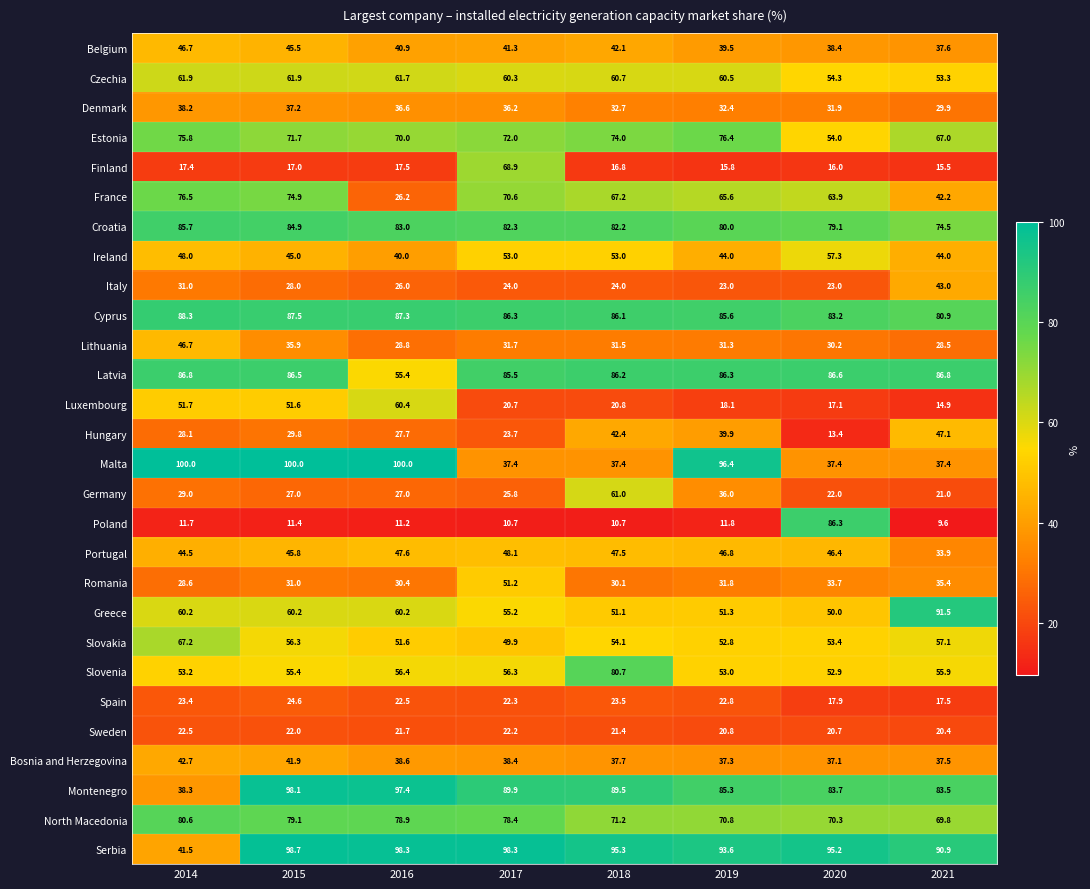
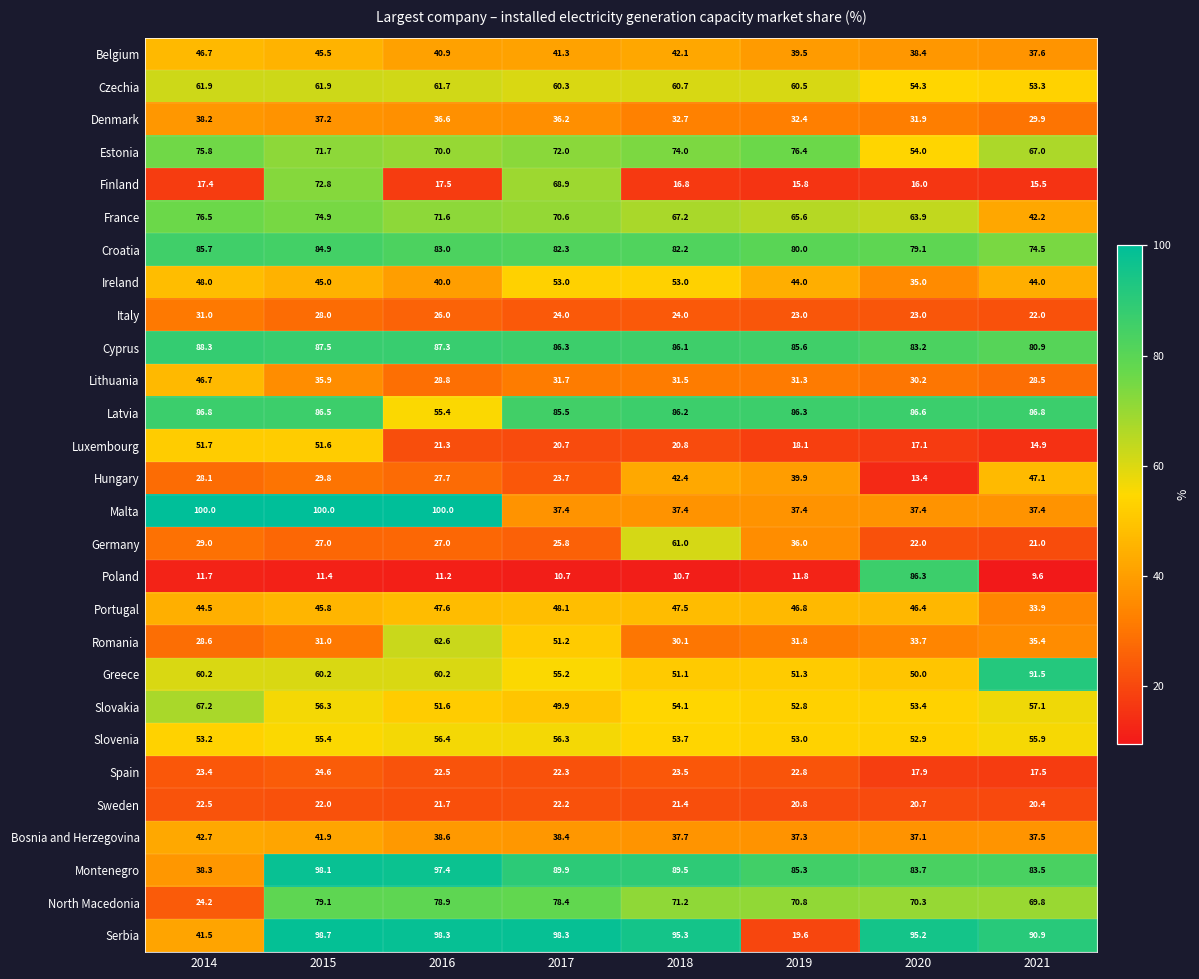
Finland, 2015: 17.0 -> 72.8
France, 2016: 26.2 -> 71.6
Ireland, 2020: 57.3 -> 35.0
Italy, 2021: 43.0 -> 22.0
Luxembourg, 2016: 60.4 -> 21.3
Malta, 2019: 96.4 -> 37.4
Romania, 2016: 30.4 -> 62.6
Slovenia, 2018: 80.7 -> 53.7
North Macedonia, 2014: 80.6 -> 24.2
Serbia, 2019: 93.6 -> 19.6
